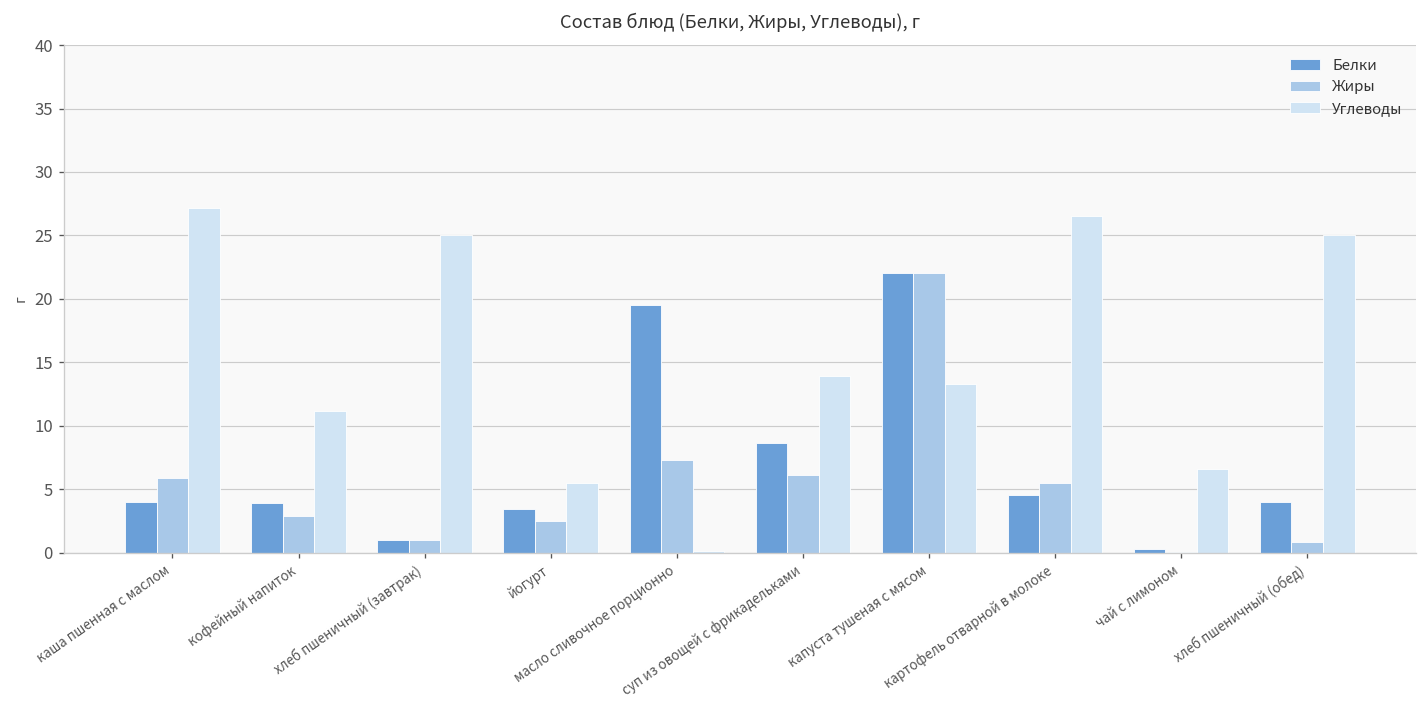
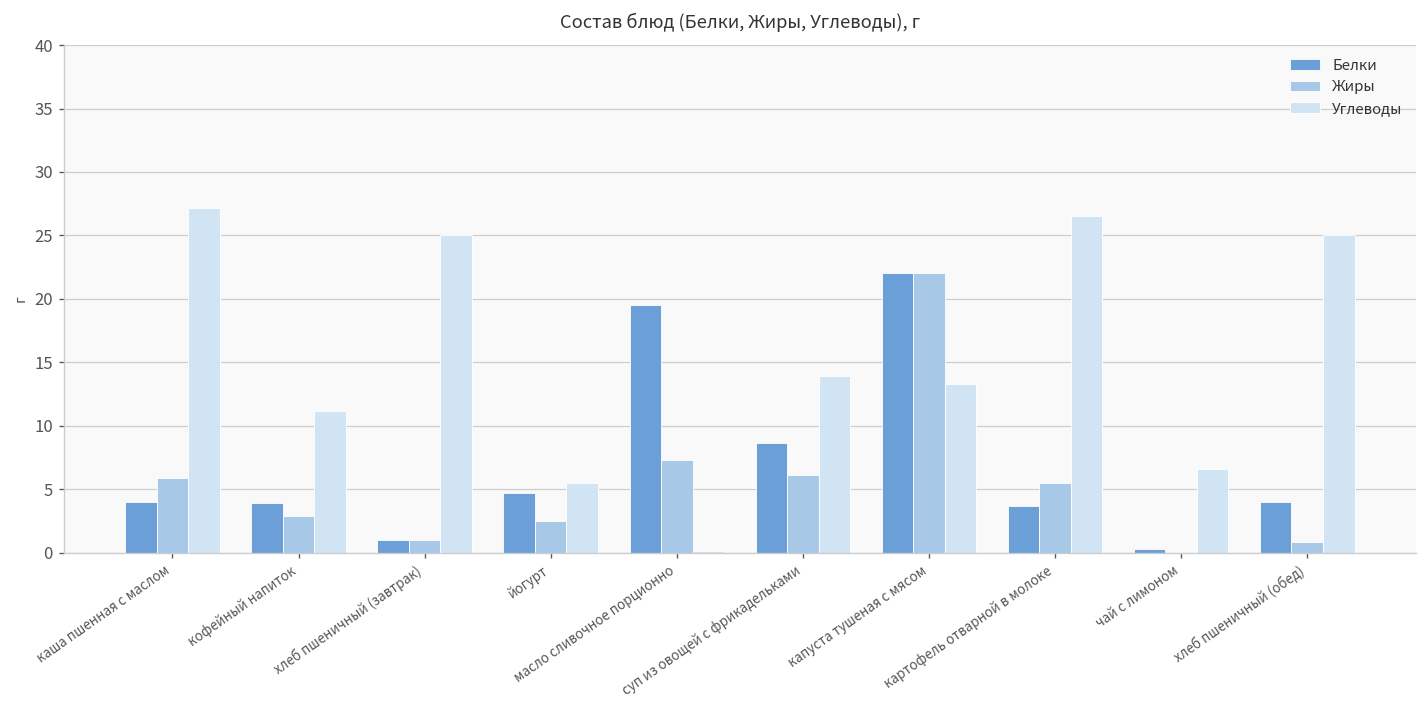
Белки, йогурт: 3.4 -> 4.7
Белки, картофель отварной в молоке: 4.5 -> 3.7
